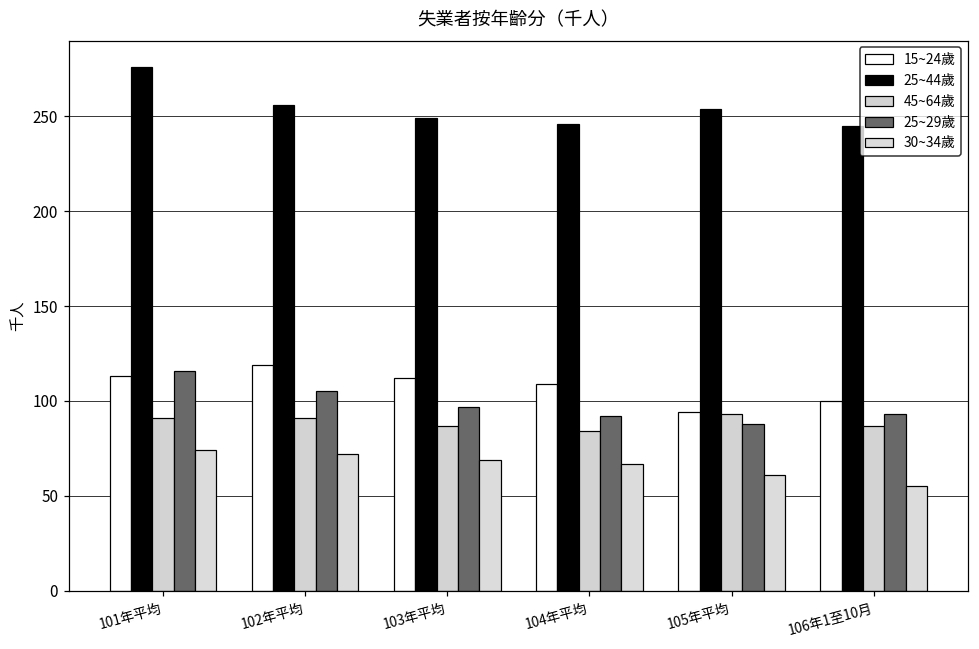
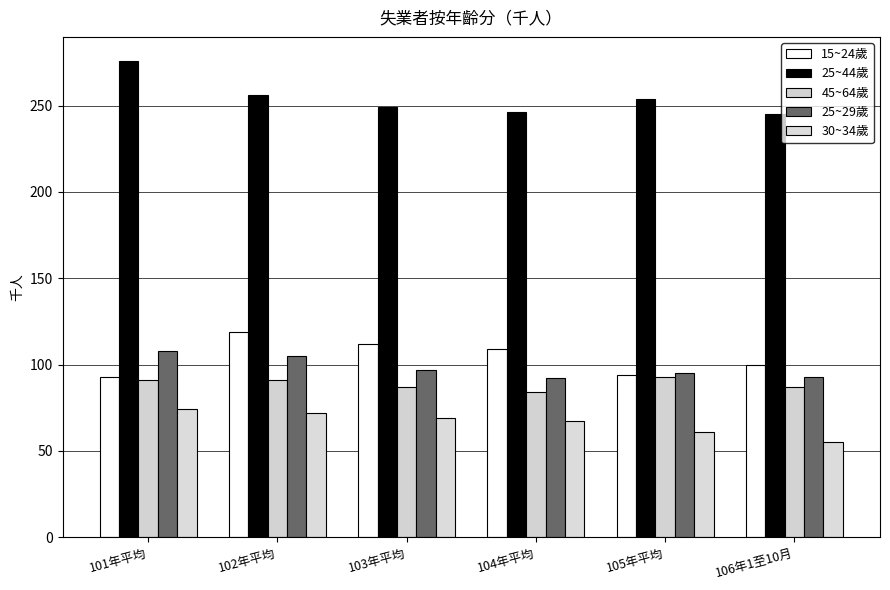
15~24歲, 101年平均: 113 -> 93
25~29歲, 101年平均: 116 -> 108
25~29歲, 105年平均: 88 -> 95
